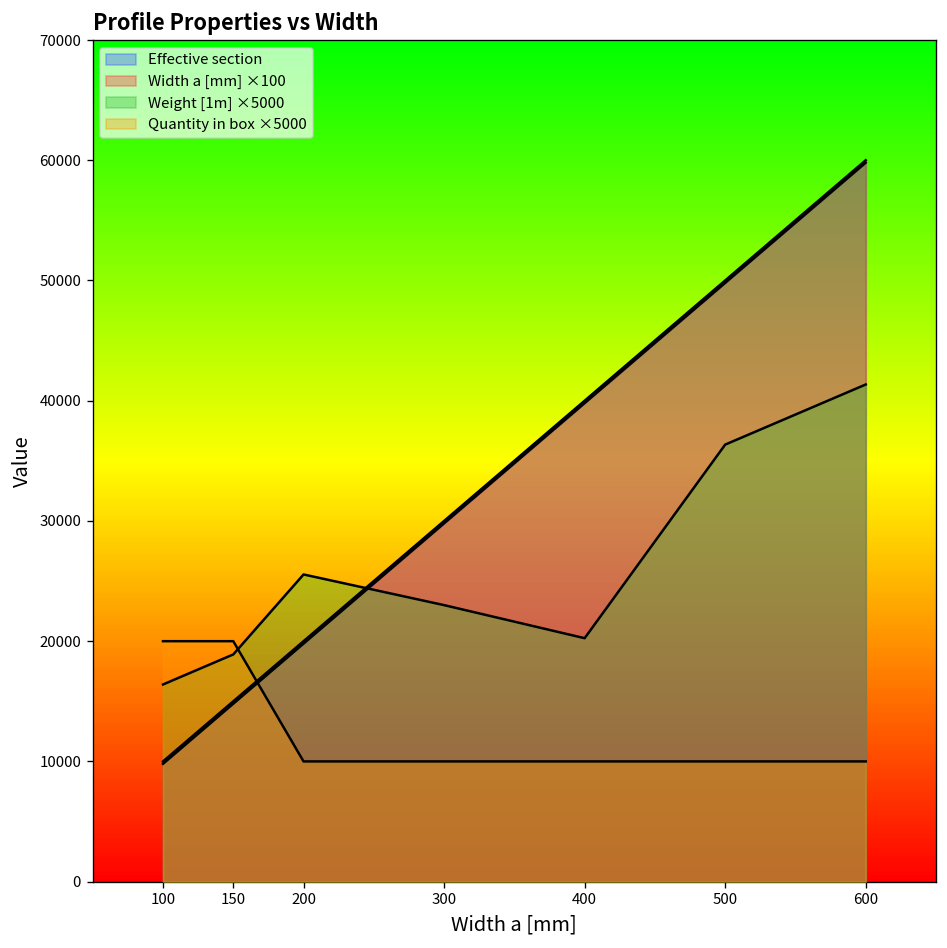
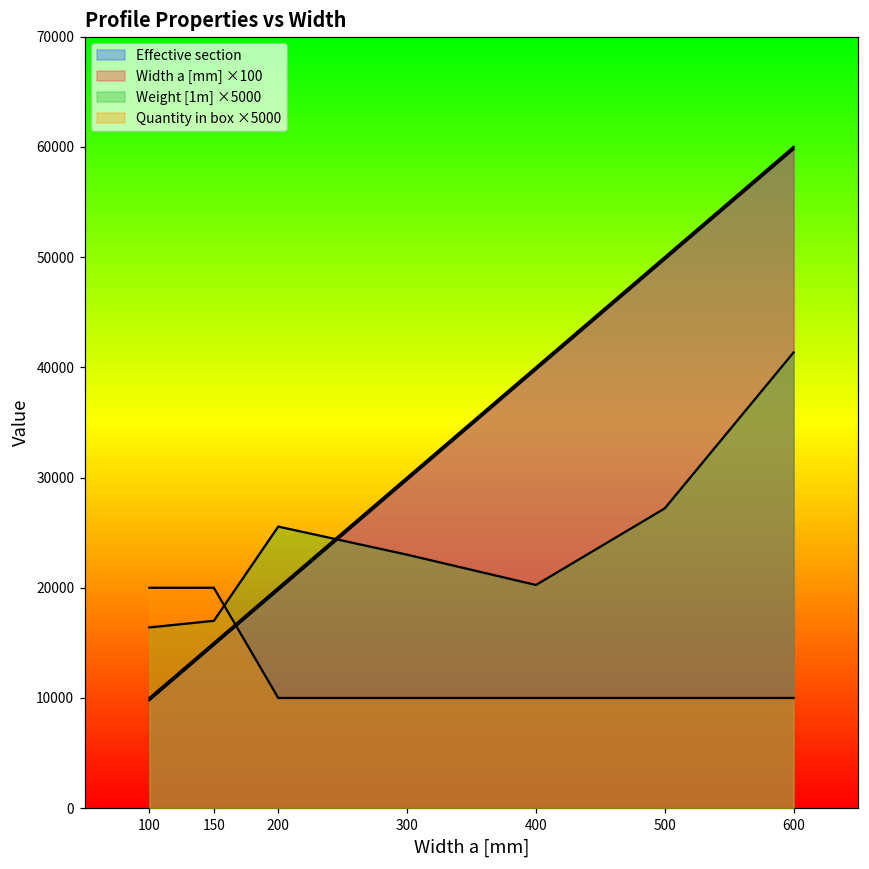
Weight [1m] ×5000, 150: 18900 -> 17000
Weight [1m] ×5000, 500: 36400 -> 27200
